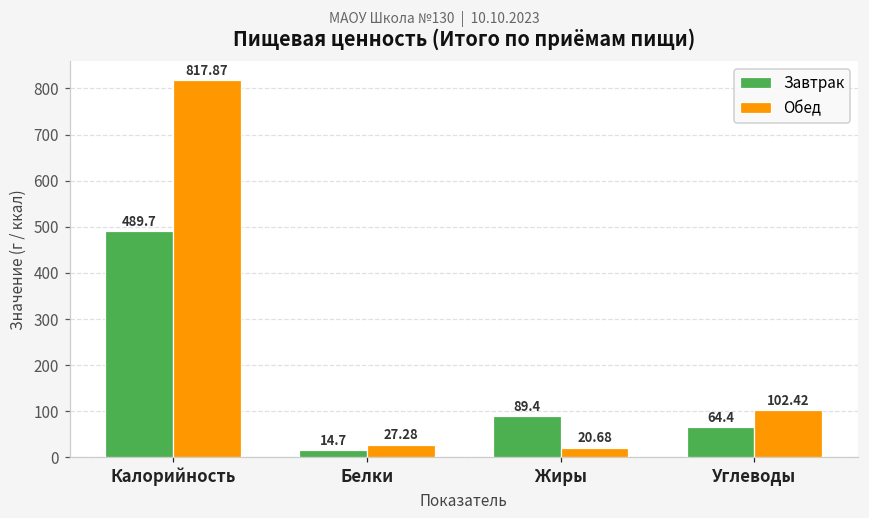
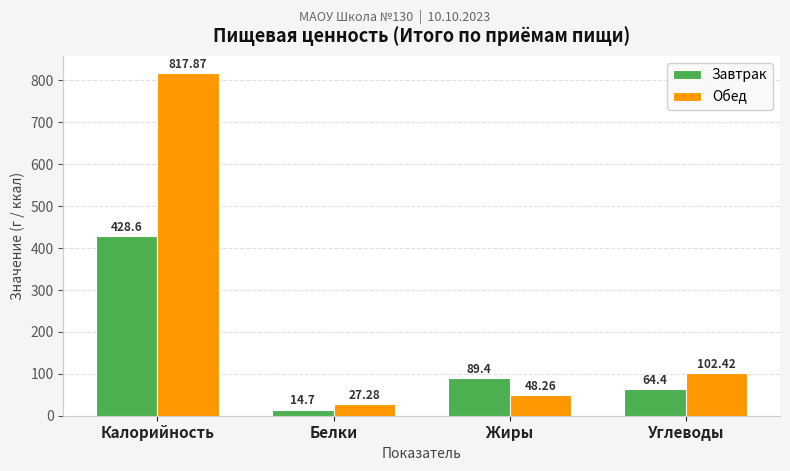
Завтрак, Калорийность: 489.7 -> 428.6
Обед, Жиры: 20.68 -> 48.26
